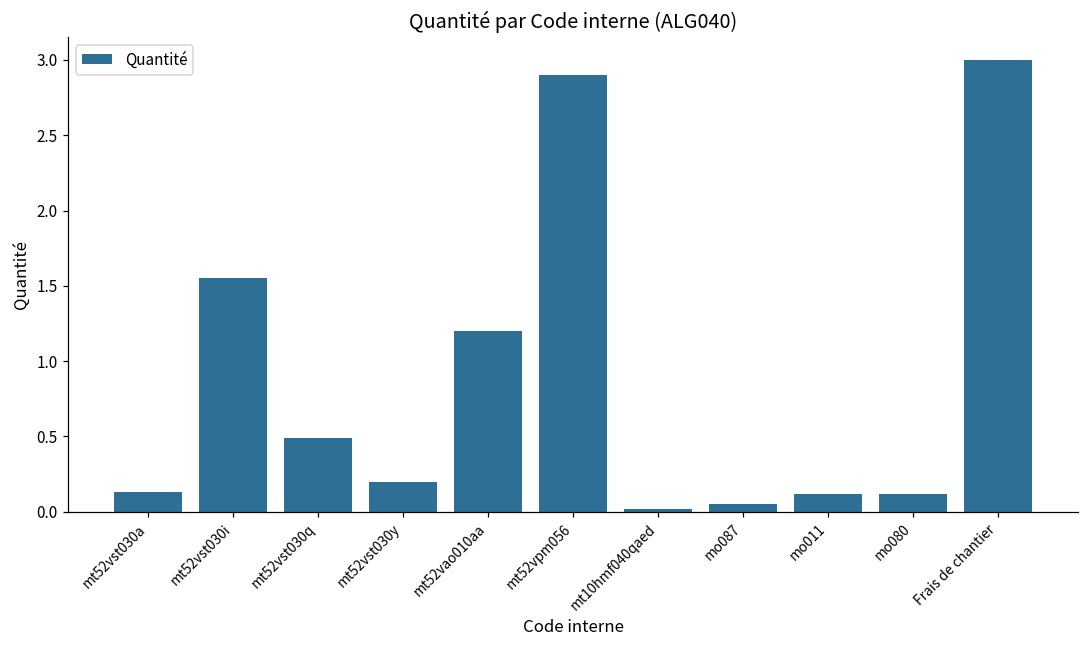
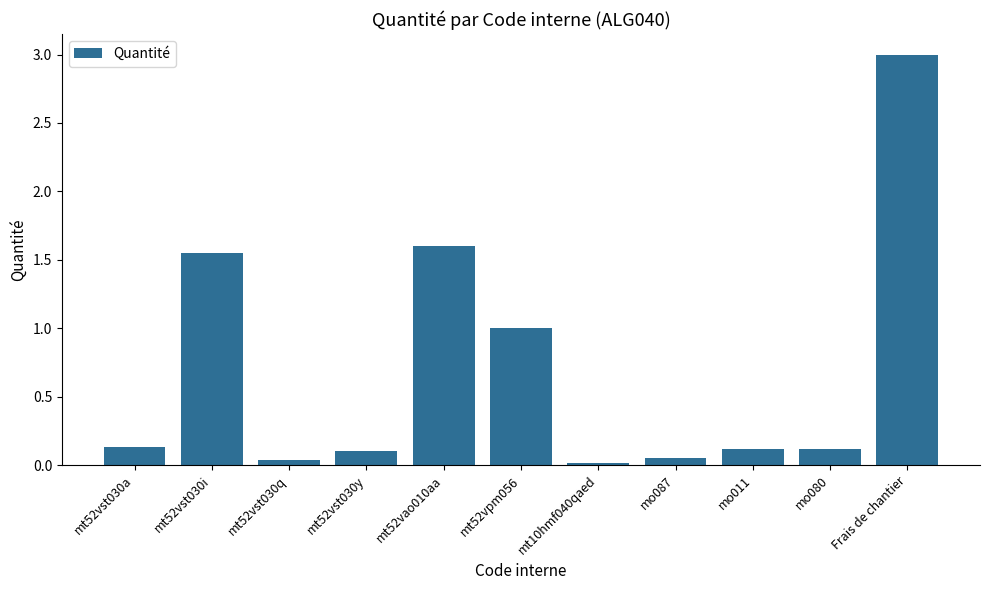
mt52vst030q: 0.49 -> 0.04
mt52vst030y: 0.2 -> 0.1
mt52vao010aa: 1.2 -> 1.6
mt52vpm056: 2.9 -> 1.0
